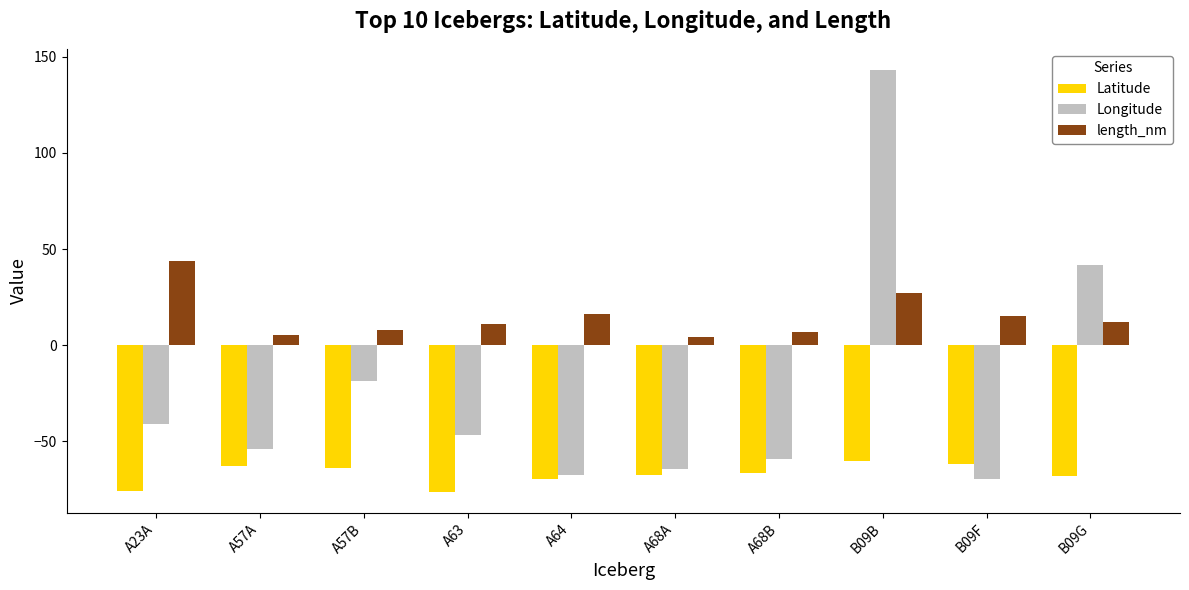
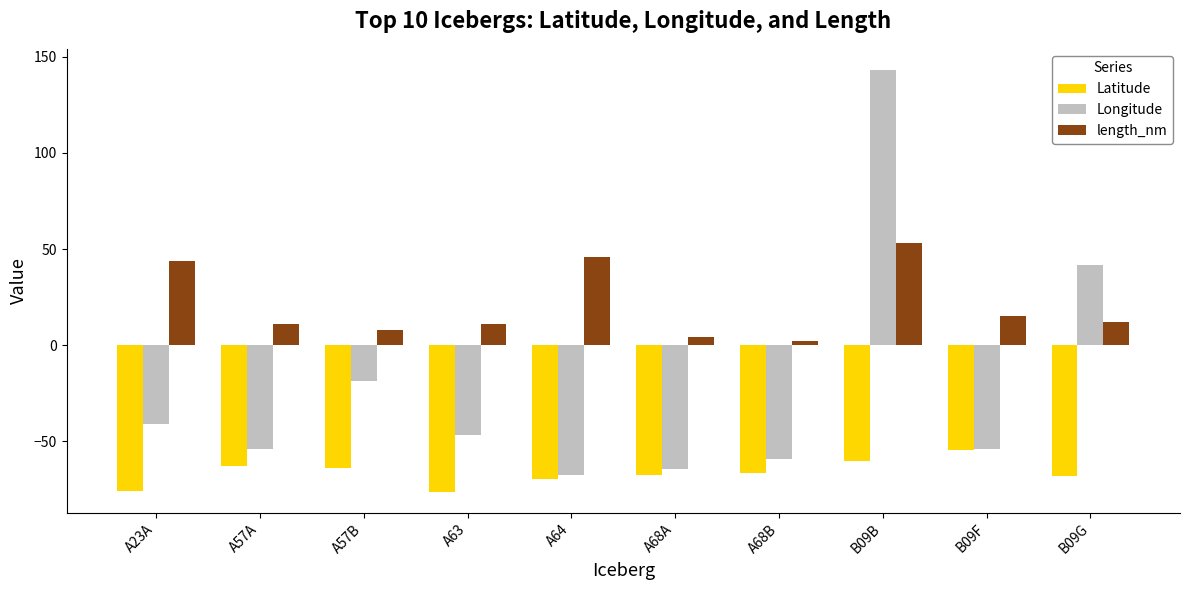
length_nm, A57A: 5 -> 11
length_nm, A64: 16 -> 46
length_nm, A68B: 7 -> 2
length_nm, B09B: 27 -> 53
Latitude, B09F: -62 -> -54
Longitude, B09F: -70 -> -54
